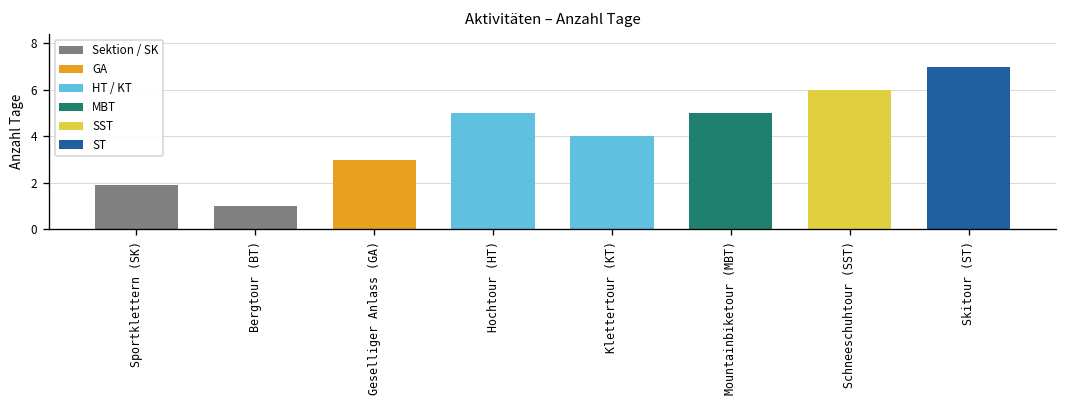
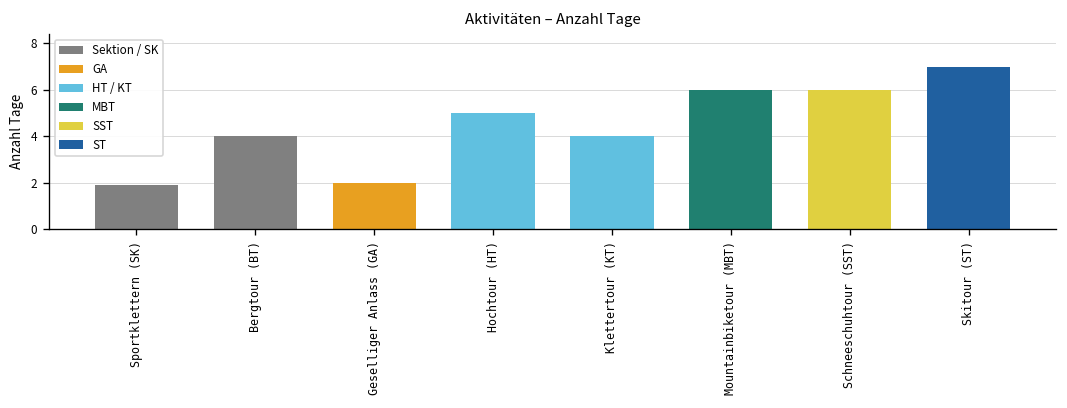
Bergtour (BT): 1 -> 4
Geselliger Anlass (GA): 3 -> 2
Mountainbiketour (MBT): 5 -> 6
